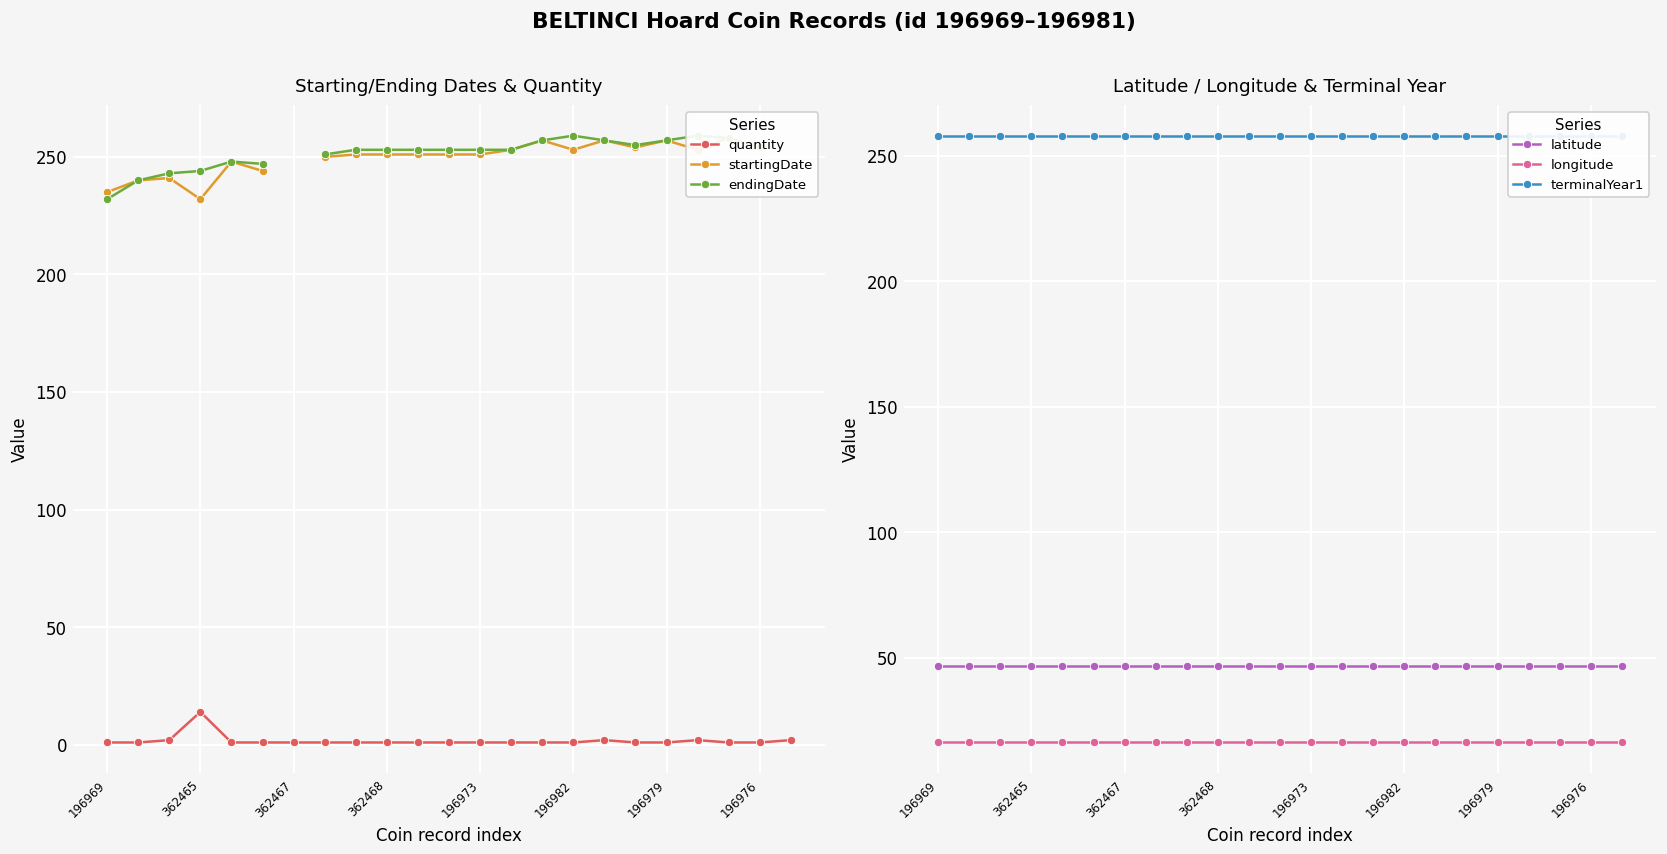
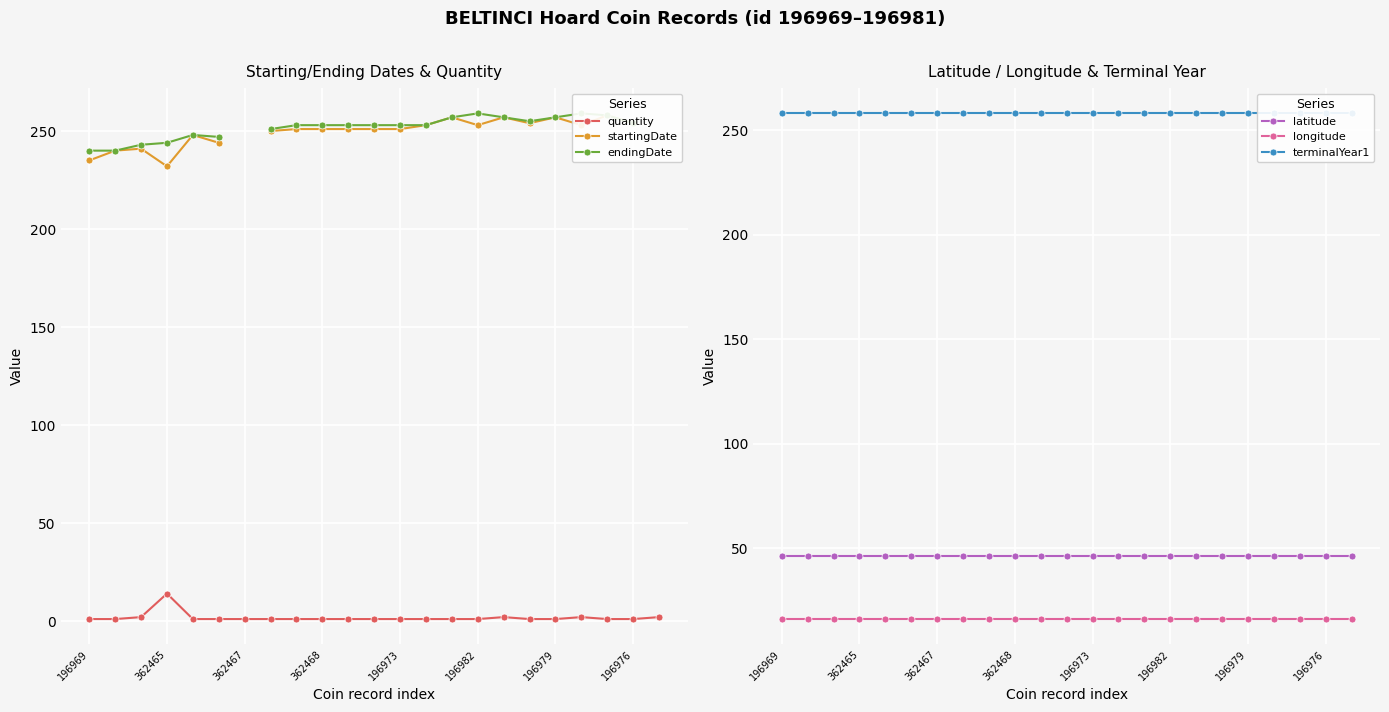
Starting/Ending Dates & Quantity, endingDate, 196969: 232 -> 240
